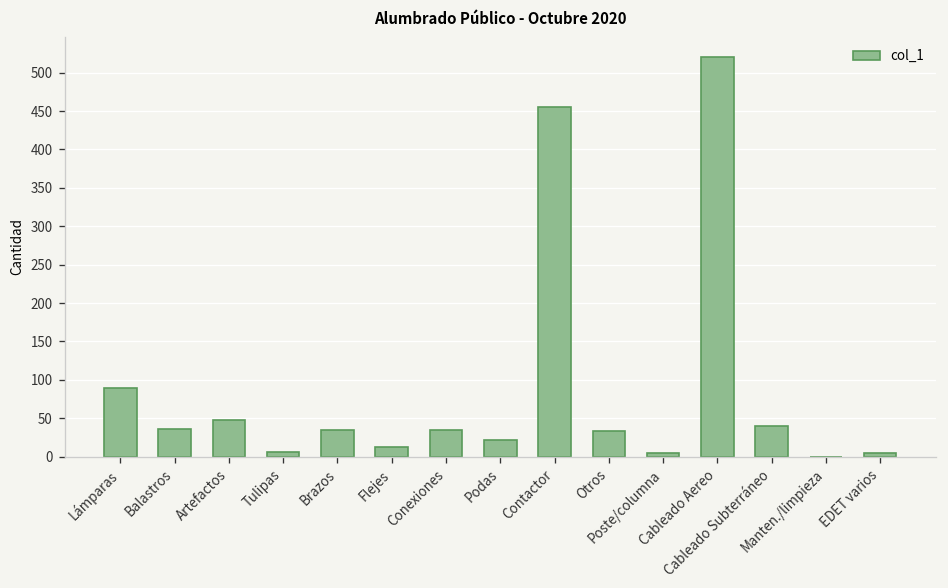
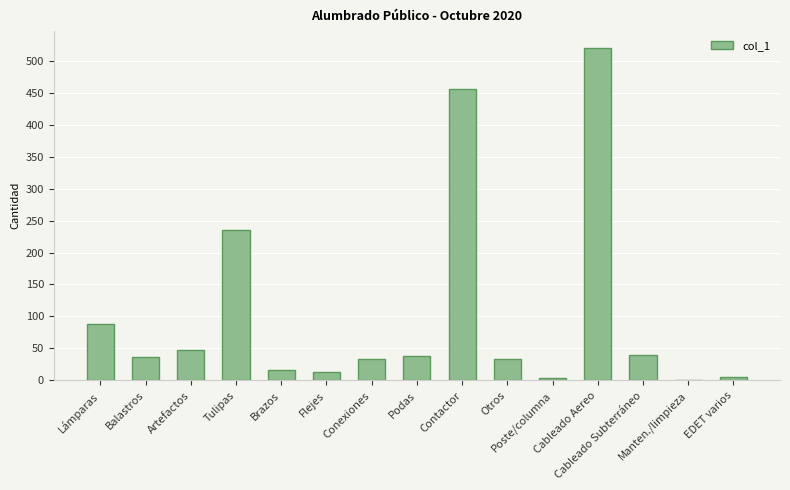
Tulipas: 10 -> 240
Brazos: 40 -> 20
Podas: 20 -> 40
